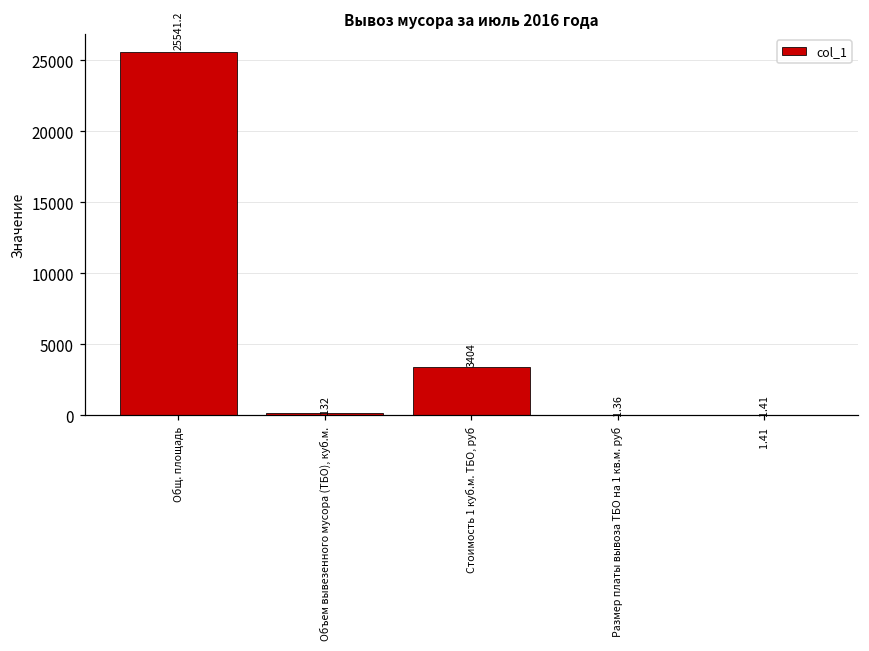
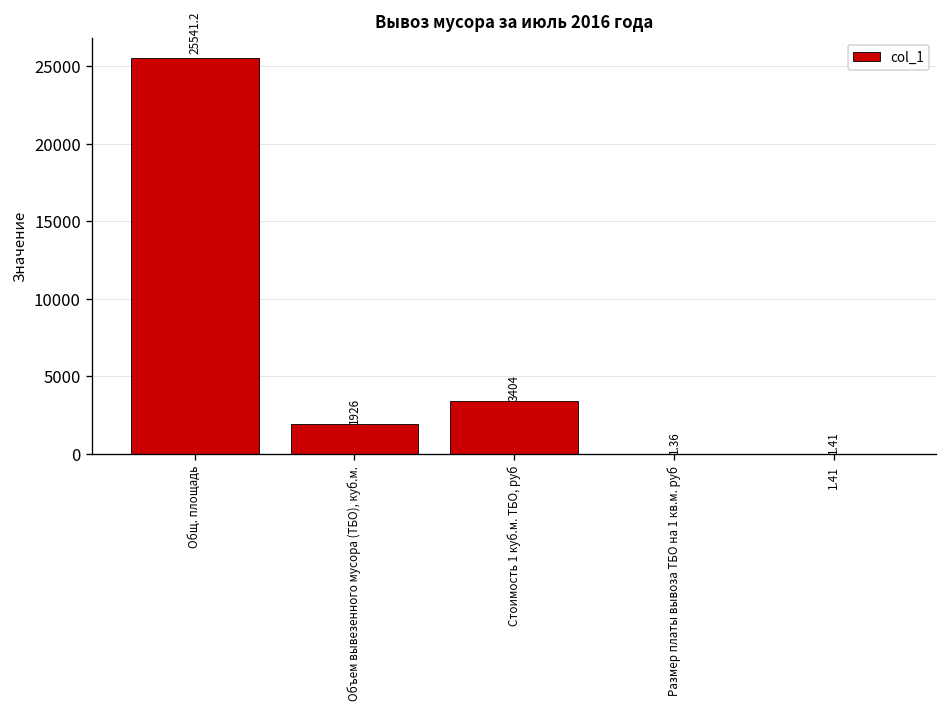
Объем вывезенного мусора (ТБО), куб.м.: 132 -> 1926
